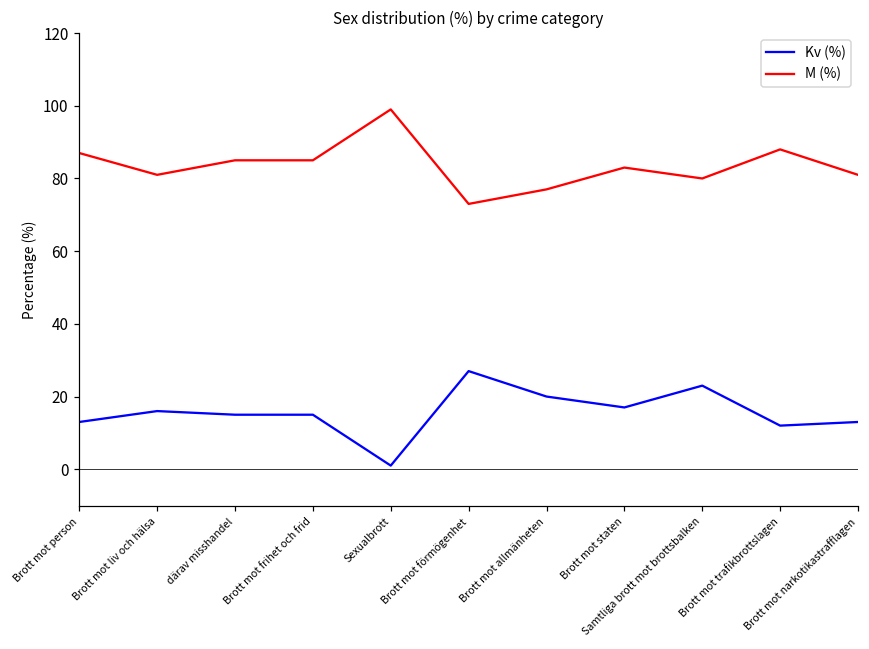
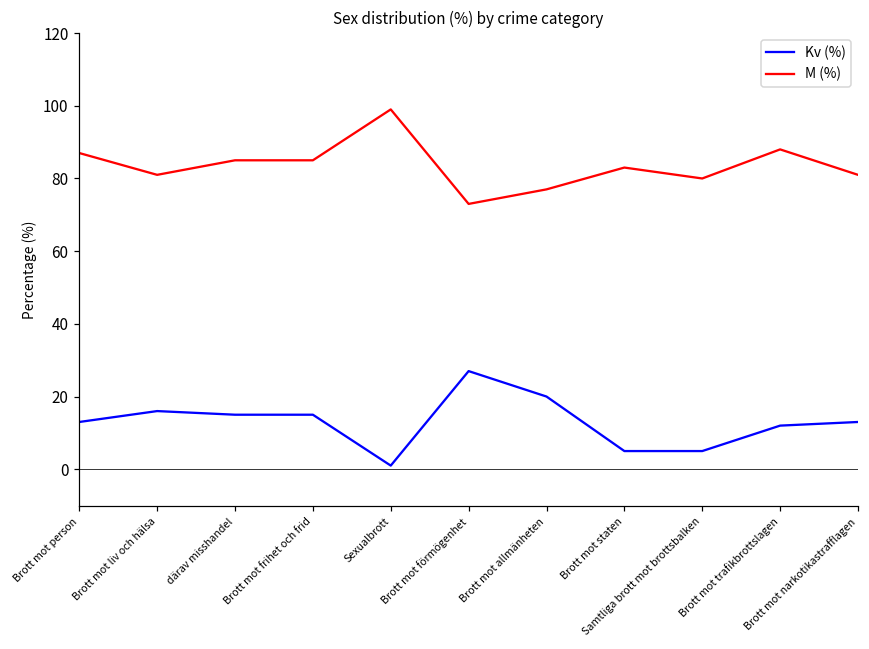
Kv (%), Brott mot staten: 17 -> 5
Kv (%), Samtliga brott mot brottsbalken: 23 -> 5
